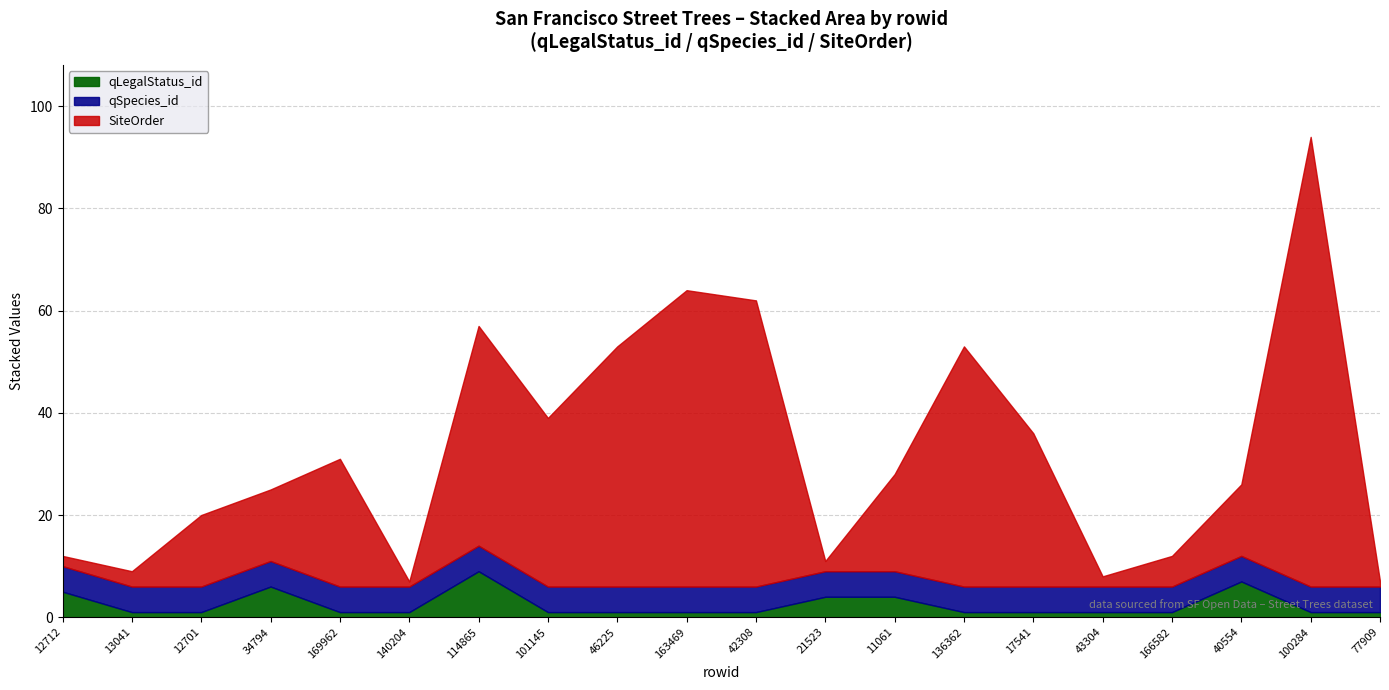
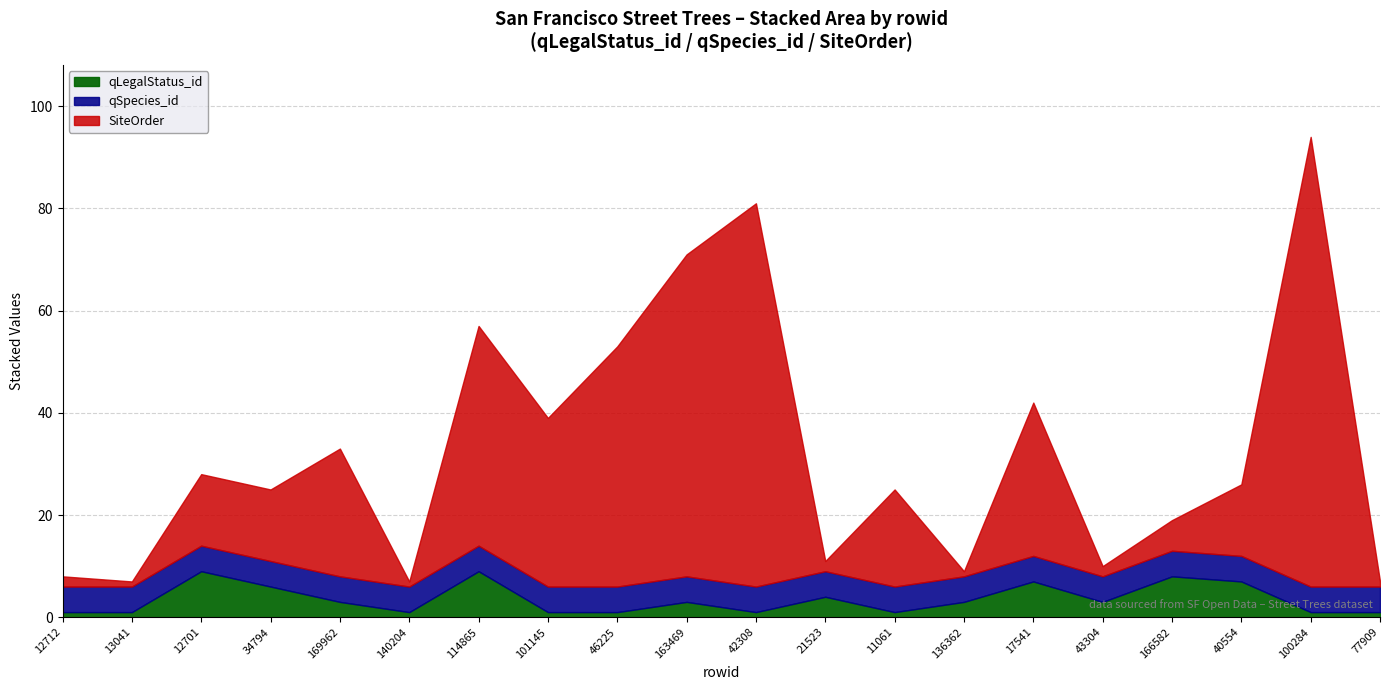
qLegalStatus_id, 12712: 5 -> 1
SiteOrder, 13041: 3 -> 1
qLegalStatus_id, 12701: 1 -> 9
qLegalStatus_id, 169962: 1 -> 3
qLegalStatus_id, 163469: 1 -> 3
SiteOrder, 163469: 58 -> 63
SiteOrder, 42308: 56 -> 75
qLegalStatus_id, 11061: 4 -> 1
qLegalStatus_id, 136362: 1 -> 3
SiteOrder, 136362: 47 -> 1
qLegalStatus_id, 17541: 1 -> 7
qLegalStatus_id, 43304: 1 -> 3
qLegalStatus_id, 166582: 1 -> 8
